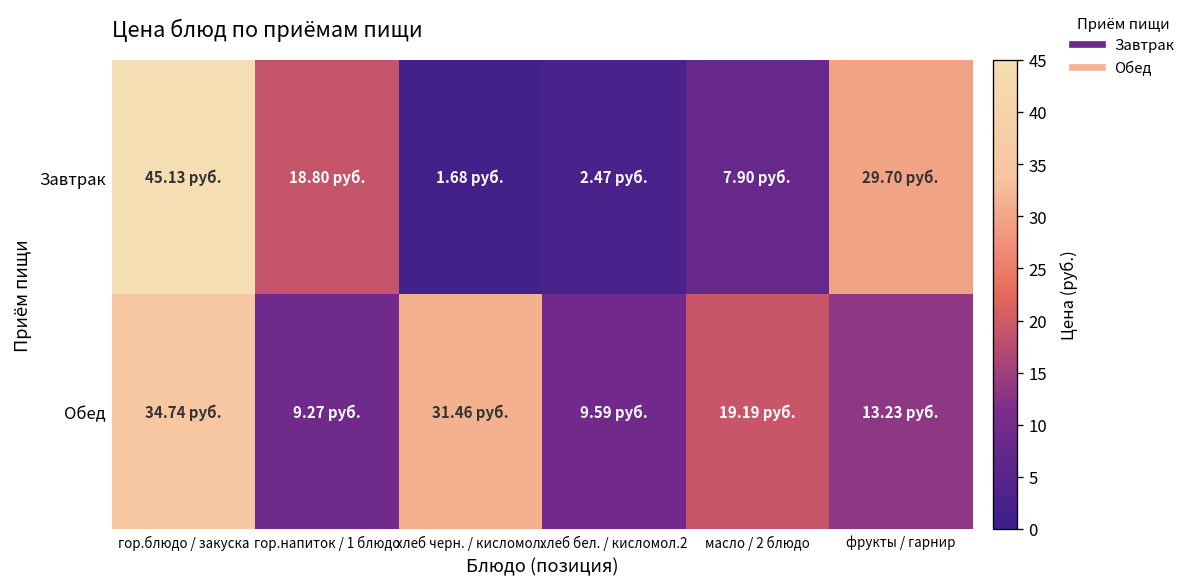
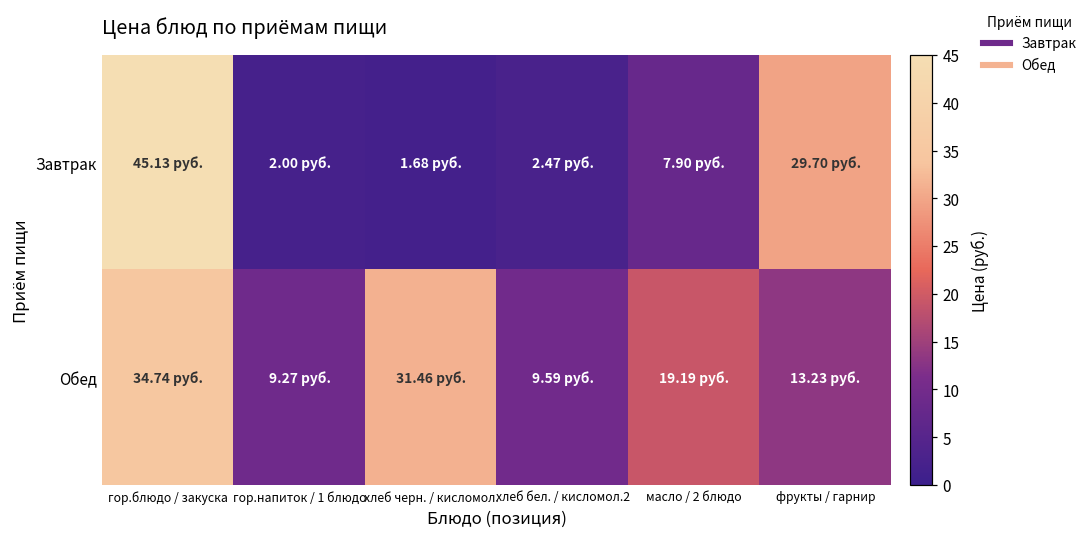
Завтрак, гор.напиток / 1 блюдо: 18.80 -> 2.00
